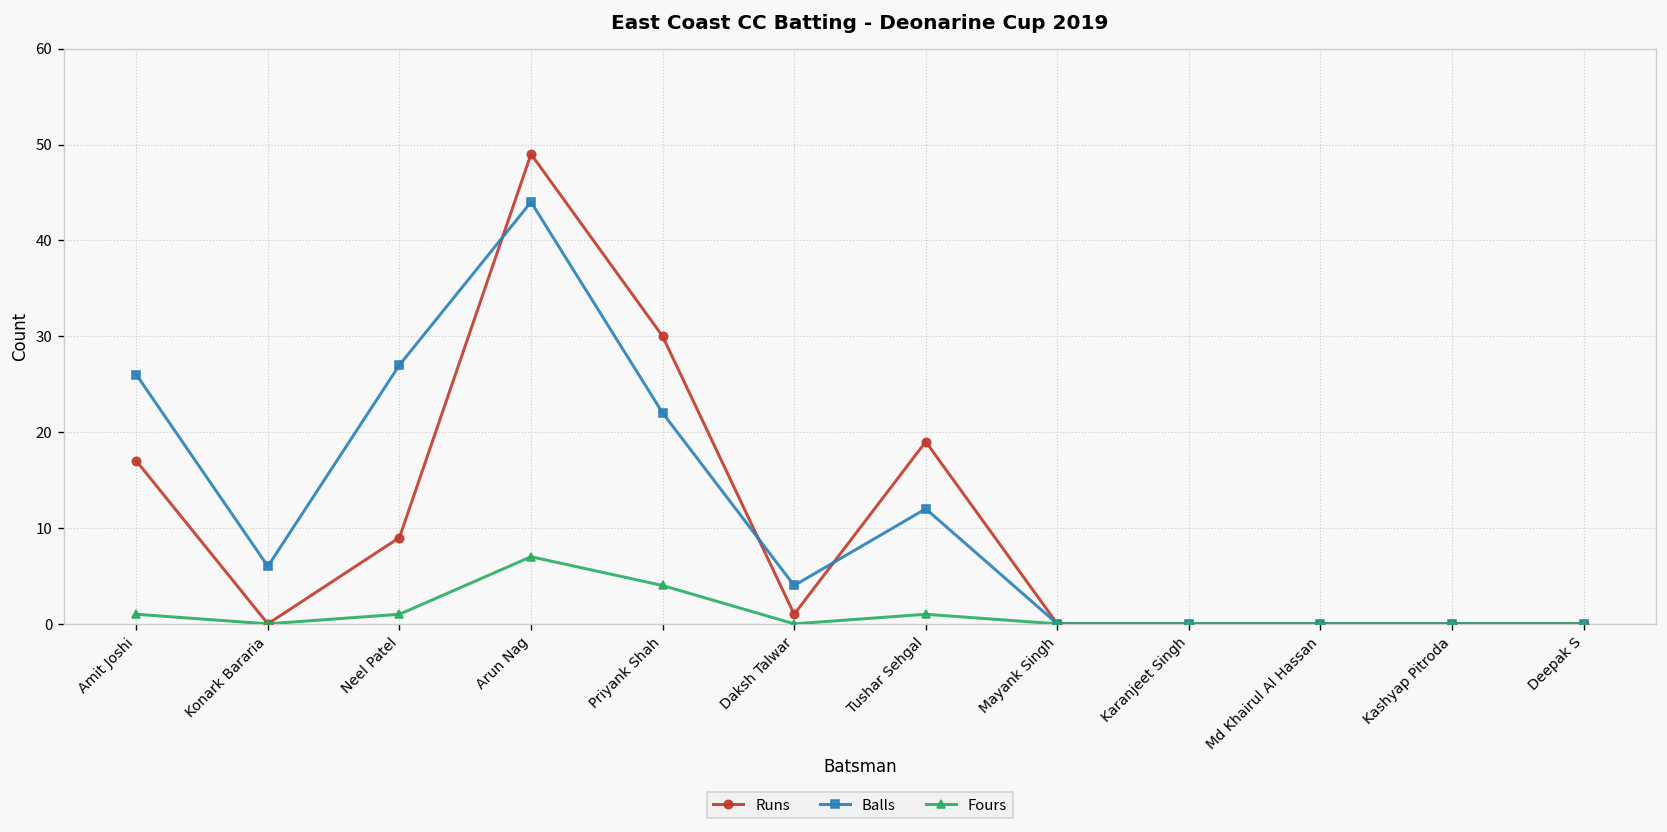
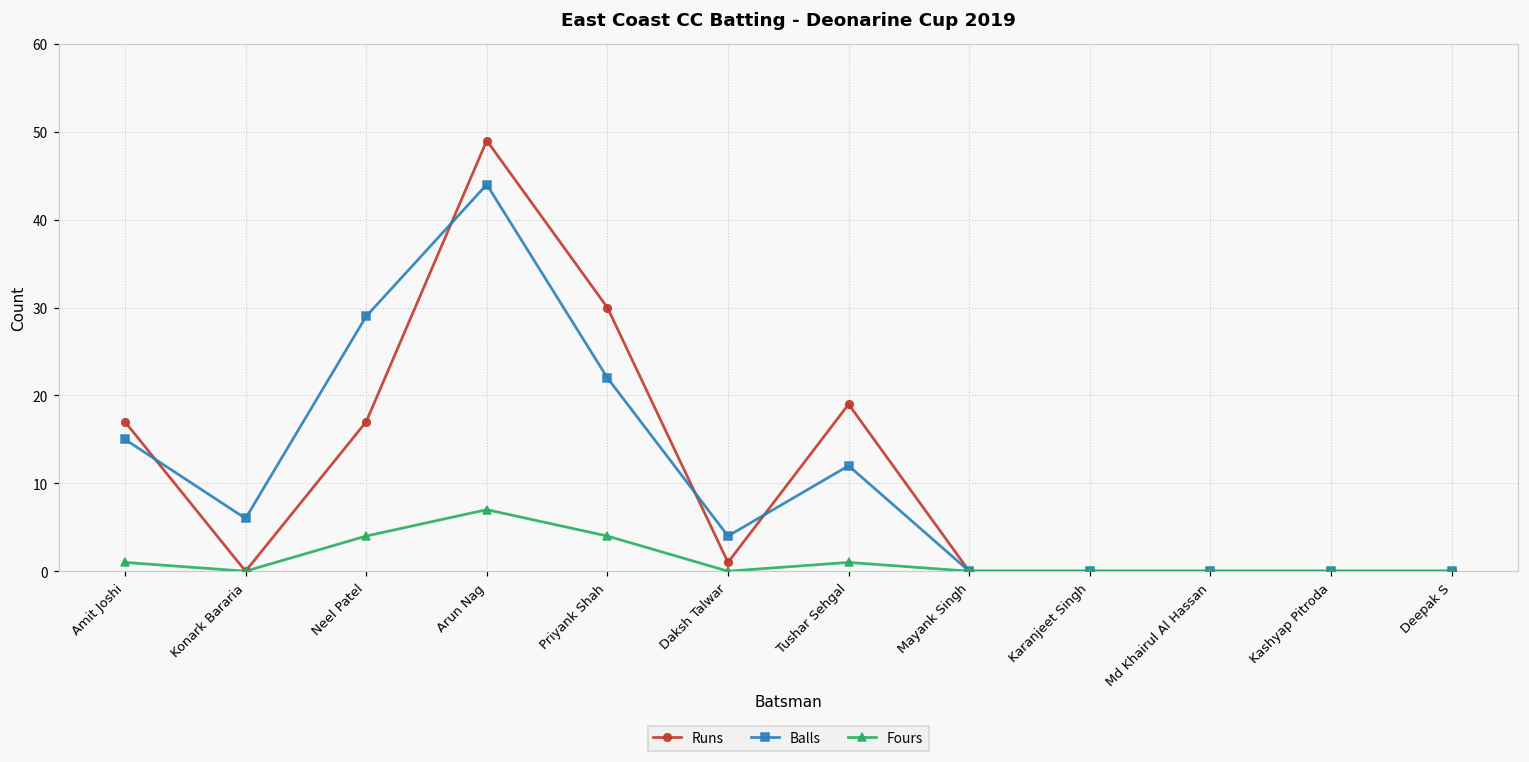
Balls, Amit Joshi: 26 -> 15
Runs, Neel Patel: 9 -> 17
Balls, Neel Patel: 27 -> 29
Fours, Neel Patel: 1 -> 4
